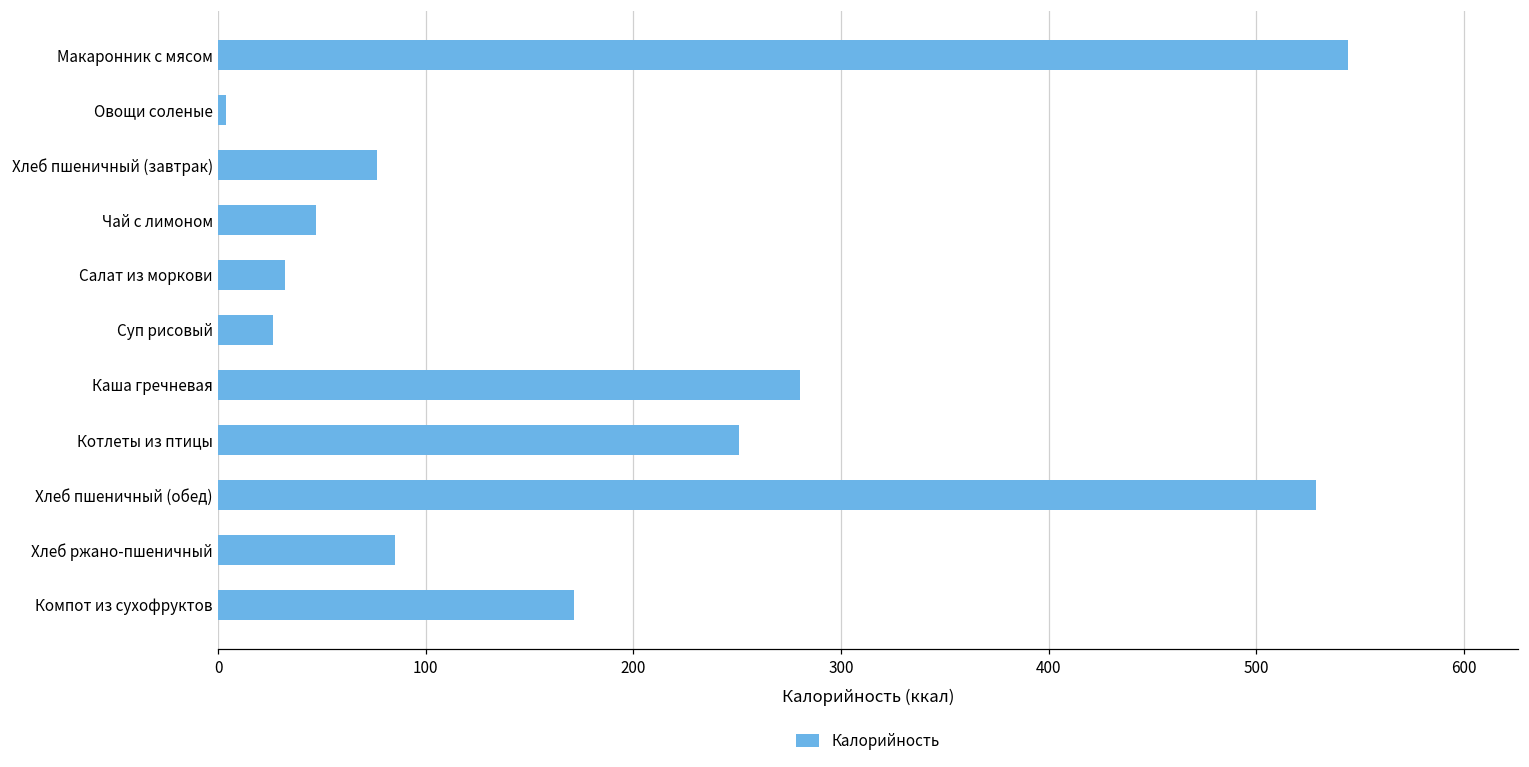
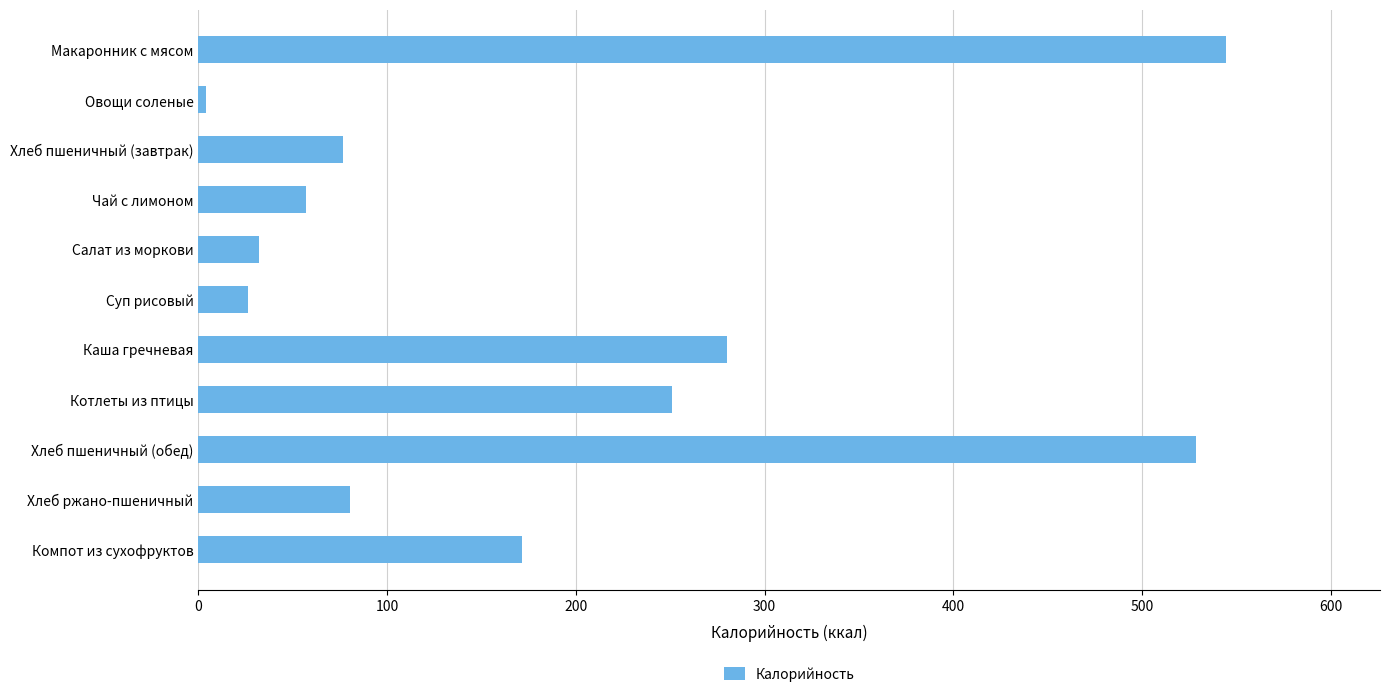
Чай с лимоном: 47 -> 57
Хлеб ржано-пшеничный: 85 -> 80
